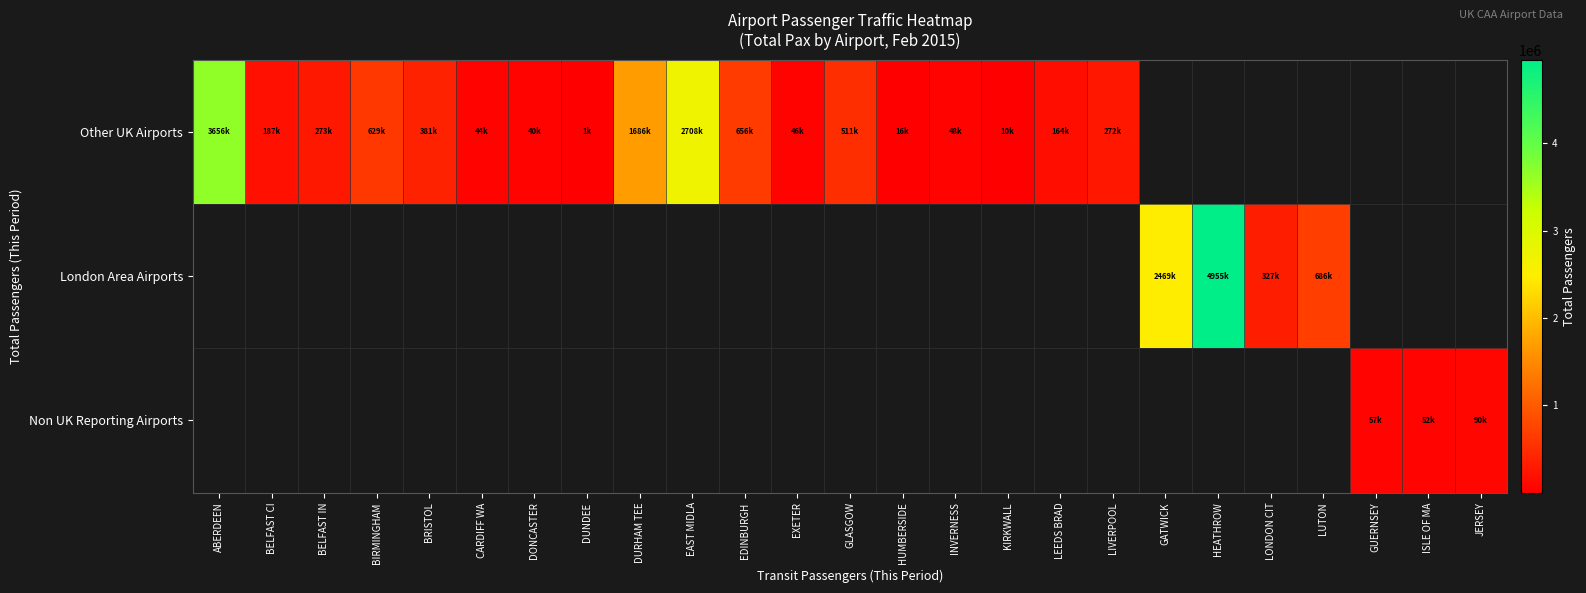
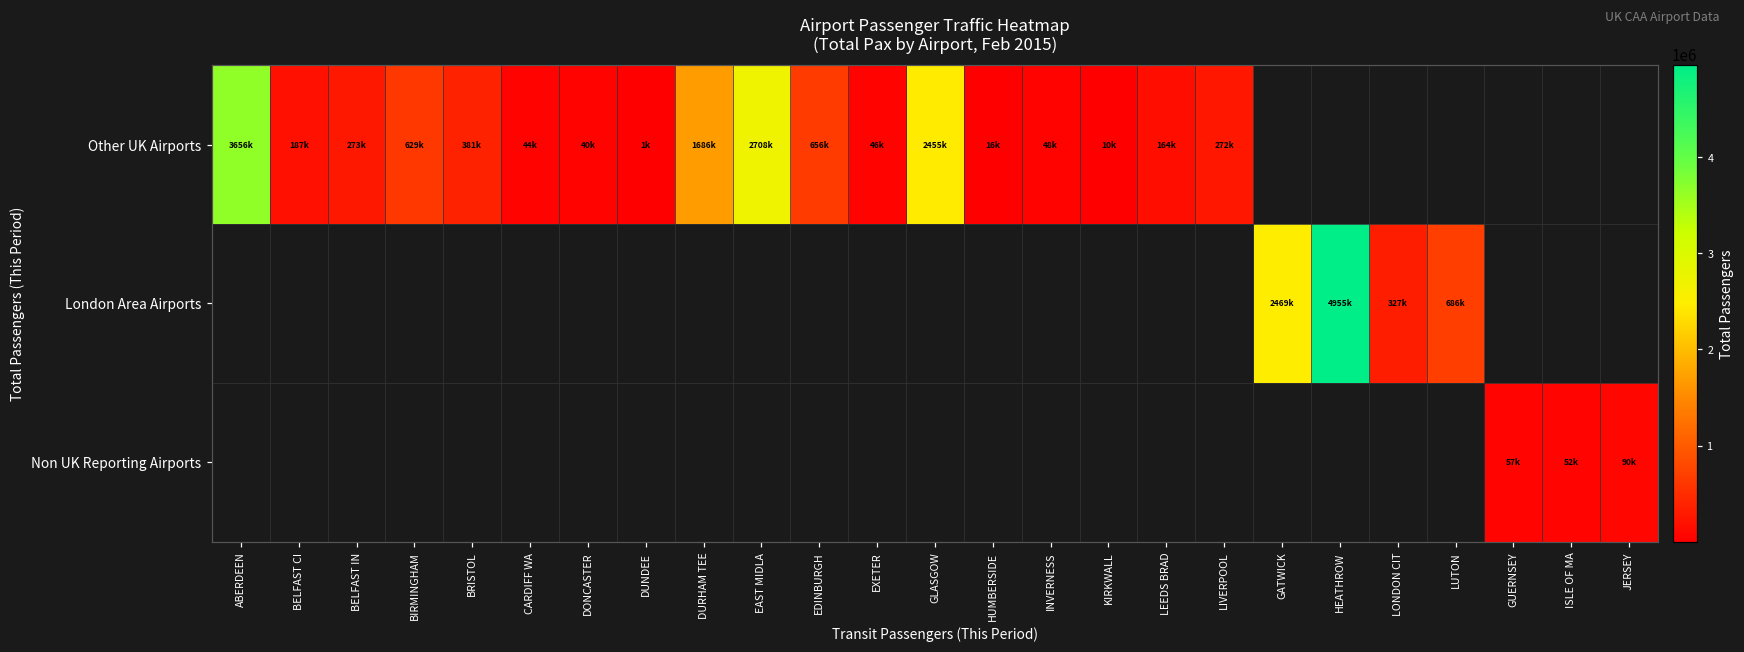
Other UK Airports, GLASGOW: 511k -> 2455k
